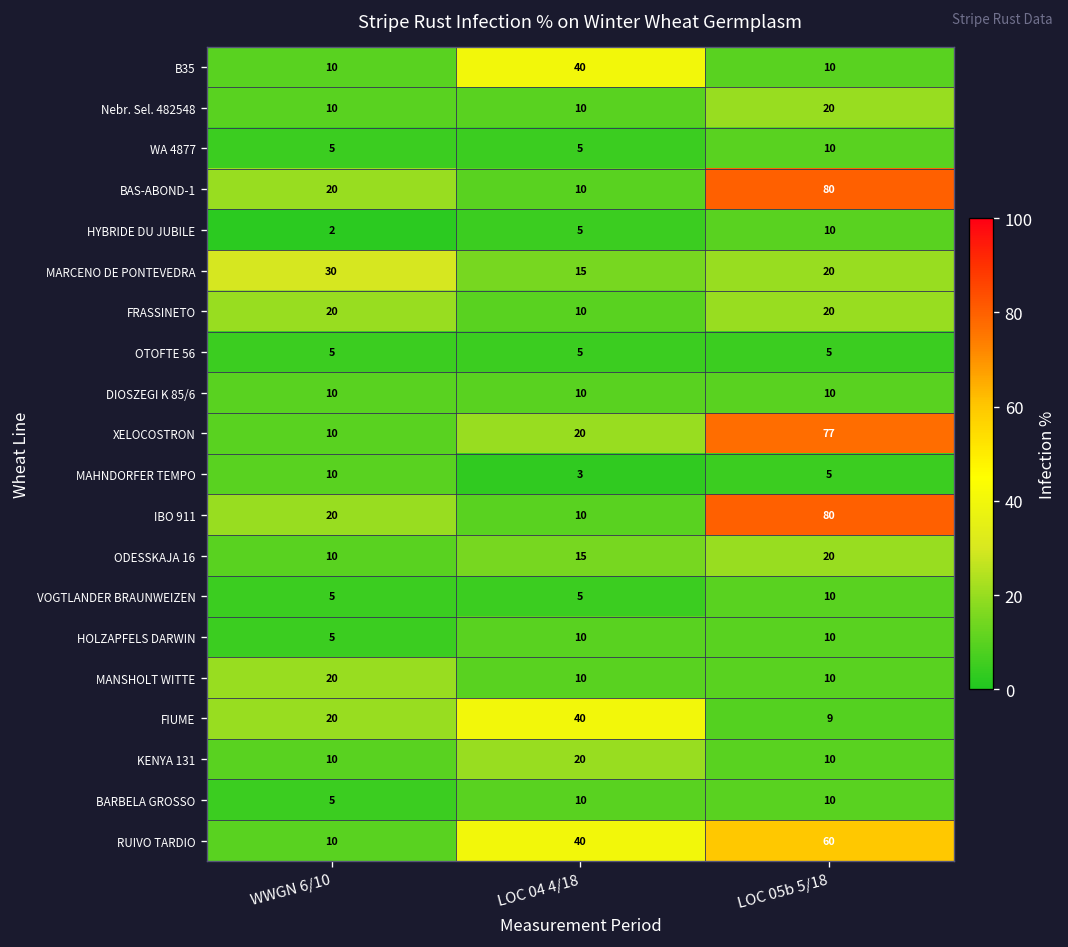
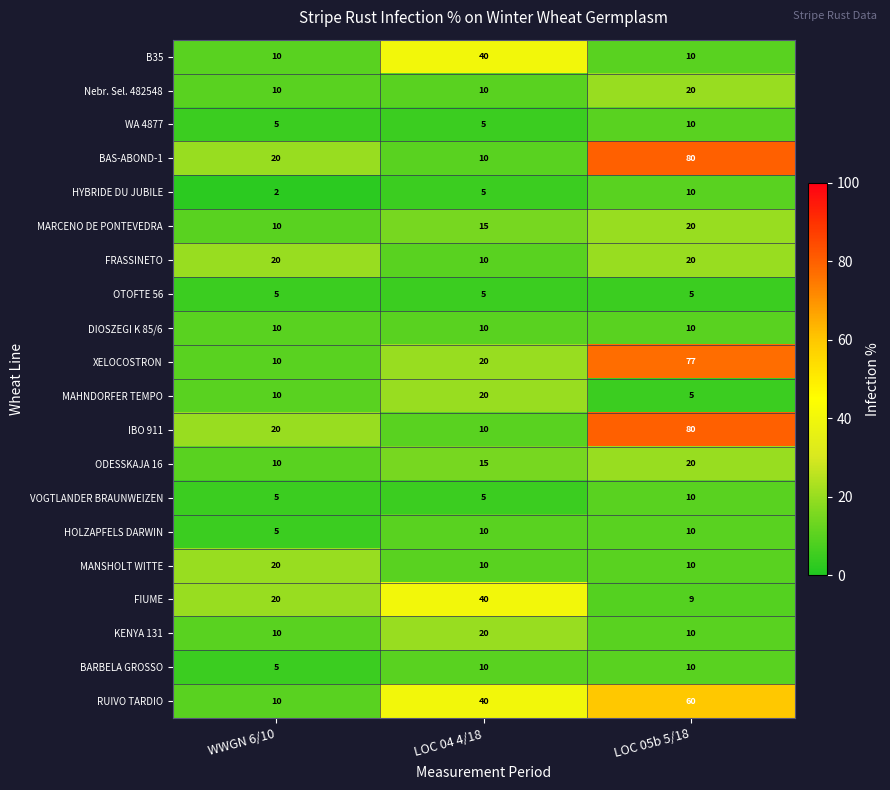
MARCENO DE PONTEVEDRA, WWGN 6/10: 30 -> 10
MAHNDORFER TEMPO, LOC 04 4/18: 3 -> 20
